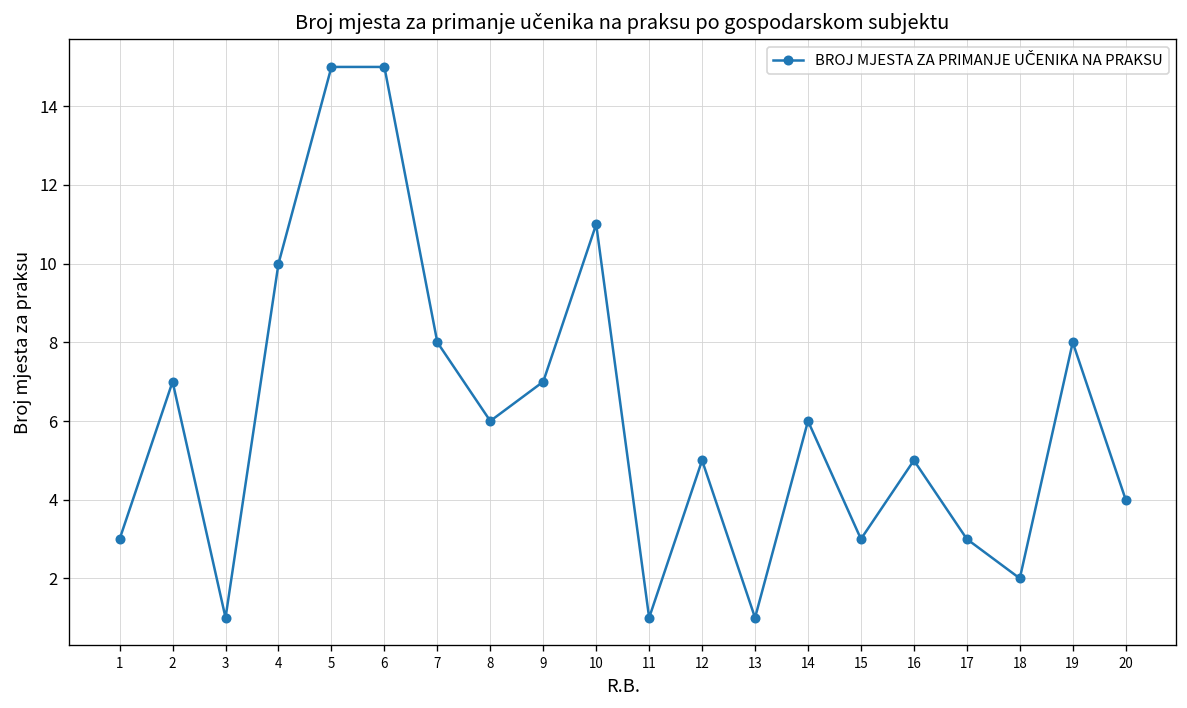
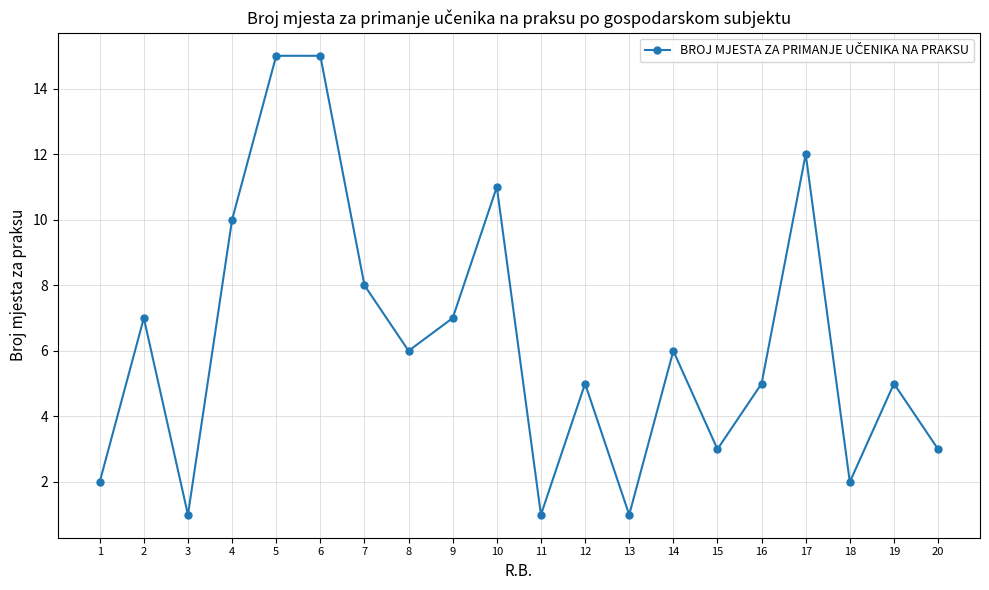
1: 3 -> 2
17: 3 -> 12
19: 8 -> 5
20: 4 -> 3
